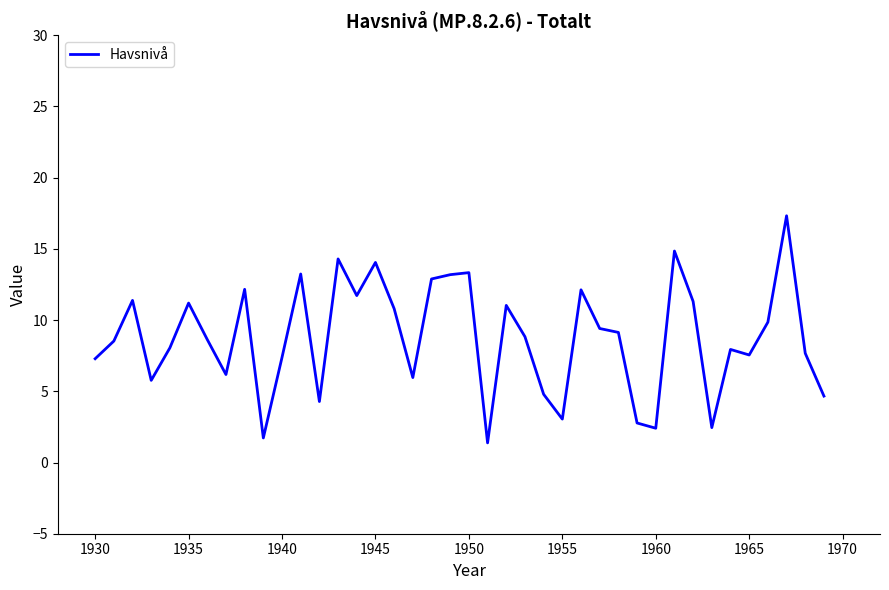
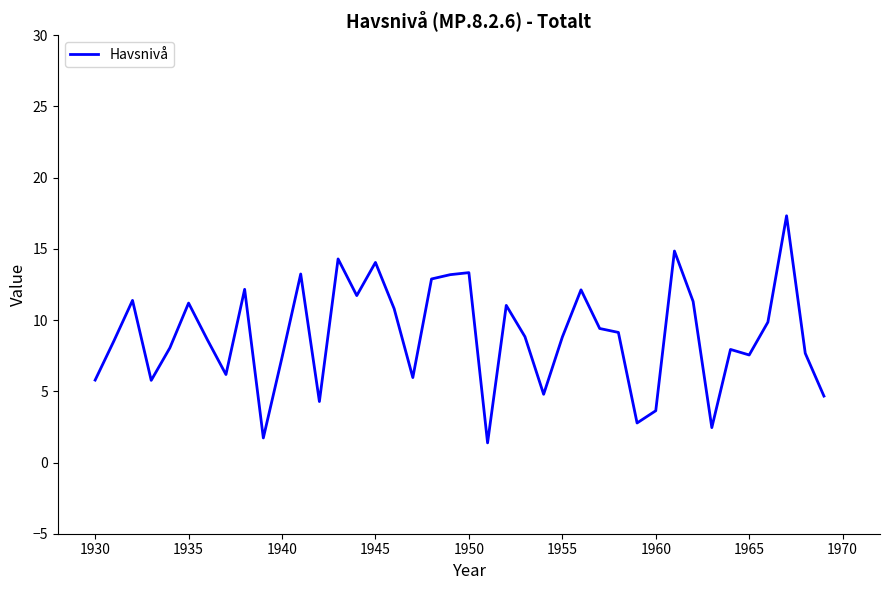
1930: 7.3 -> 5.8
1955: 3.0 -> 8.8
1960: 2.4 -> 3.6
